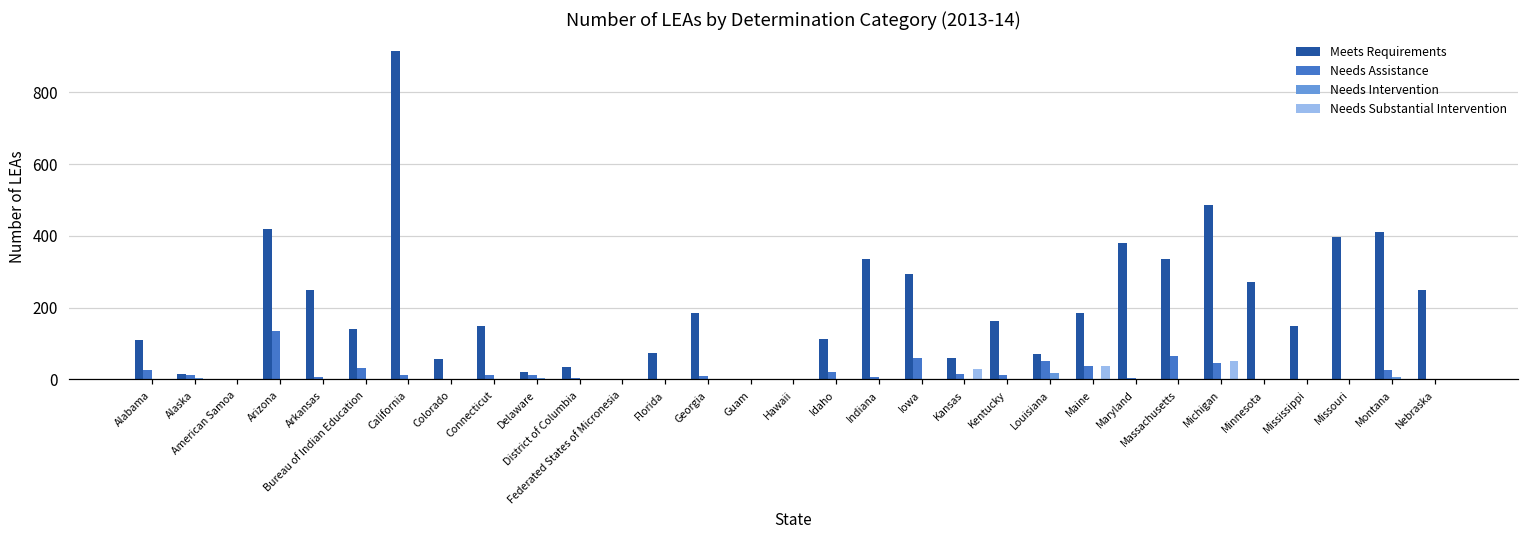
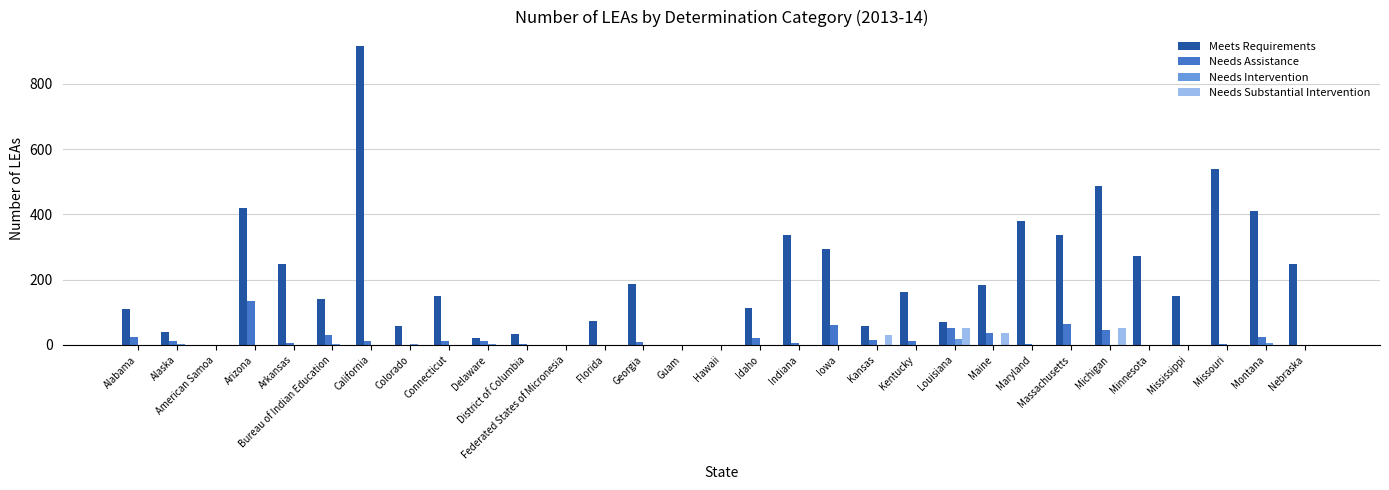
Meets Requirements, Alaska: 20 -> 40
Needs Substantial Intervention, Louisiana: 0 -> 50
Meets Requirements, Missouri: 400 -> 540
